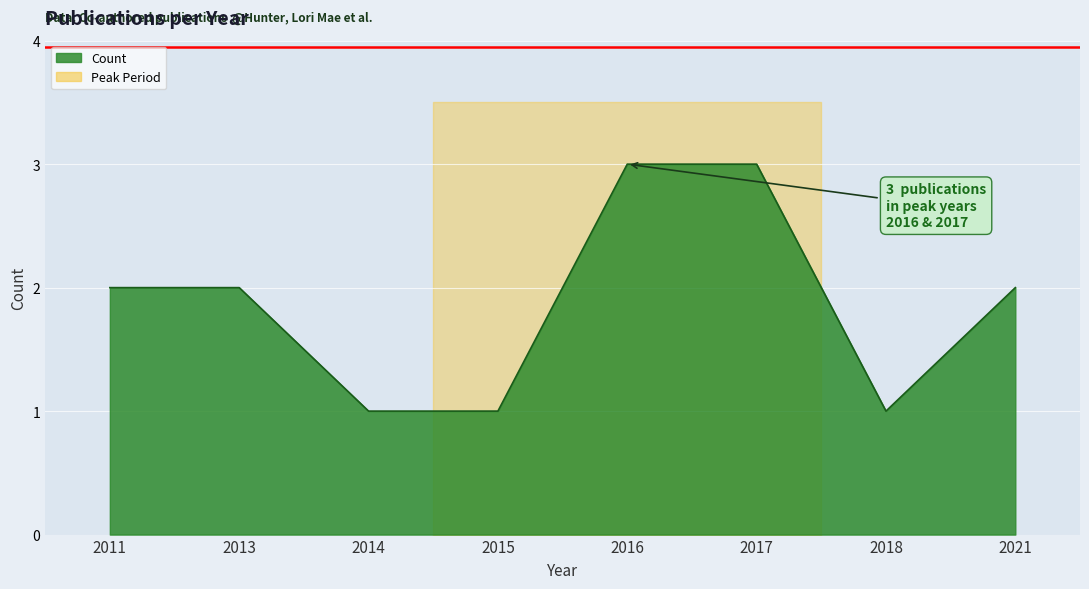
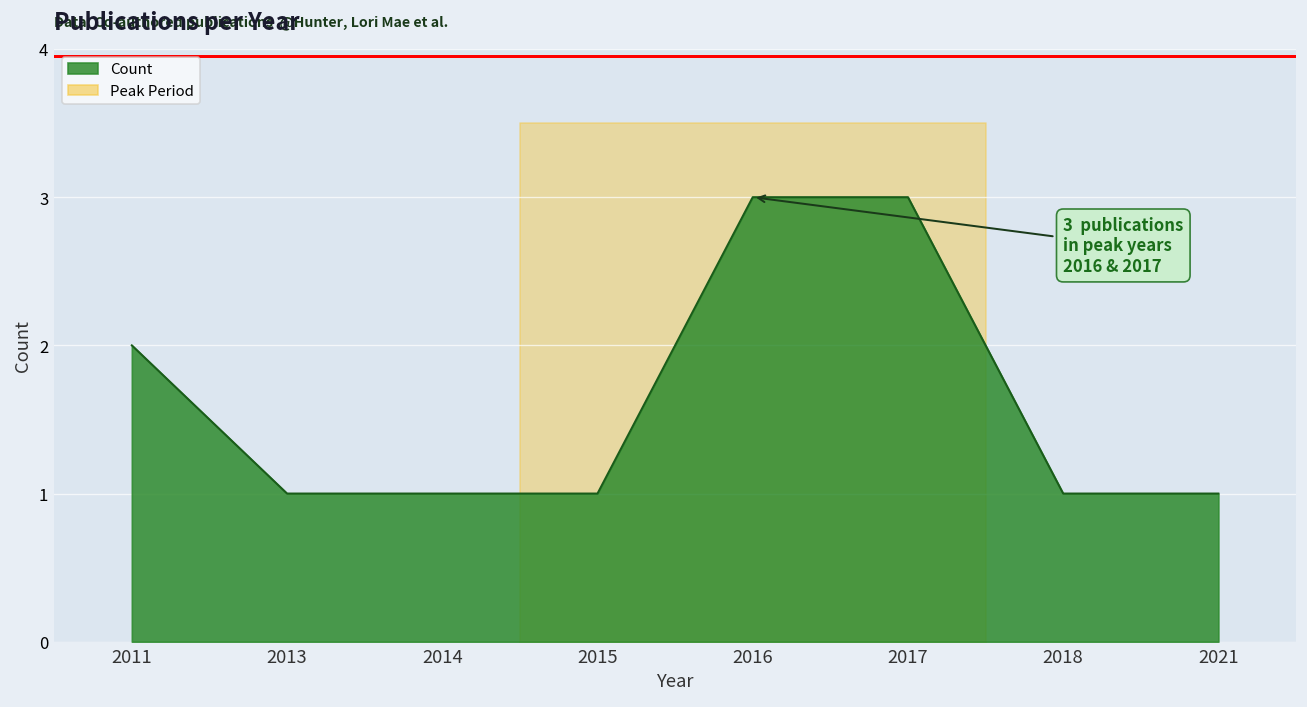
Count, 2013: 2 -> 1
Count, 2021: 2 -> 1
